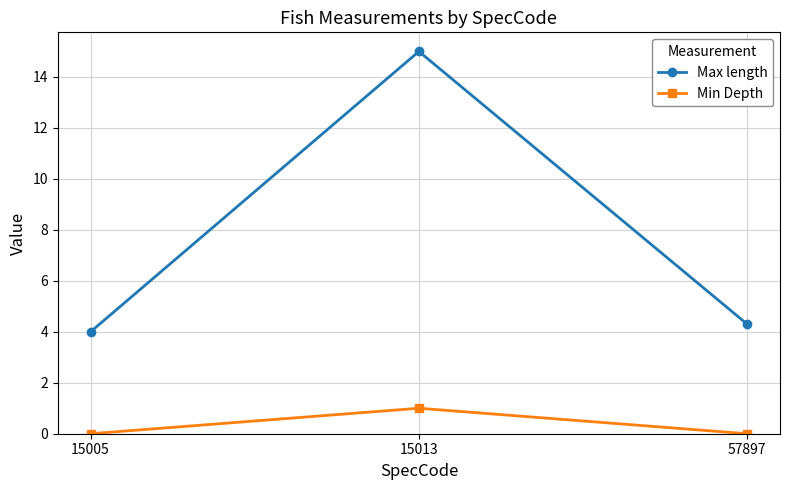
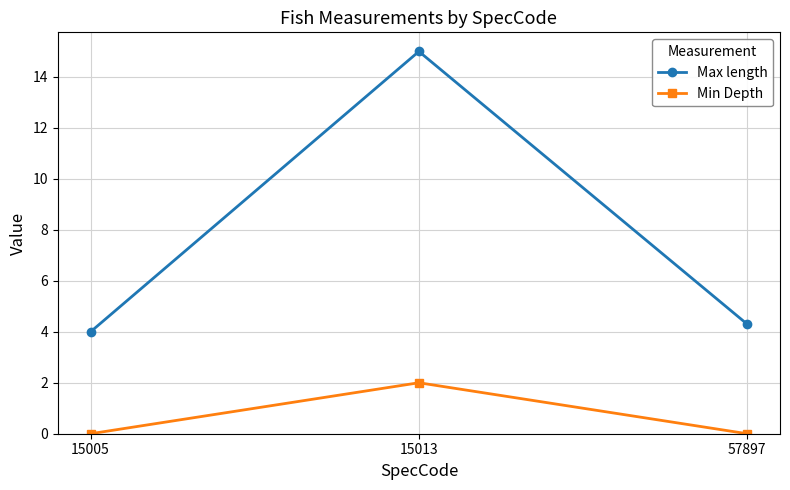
Min Depth, 15013: 1 -> 2
